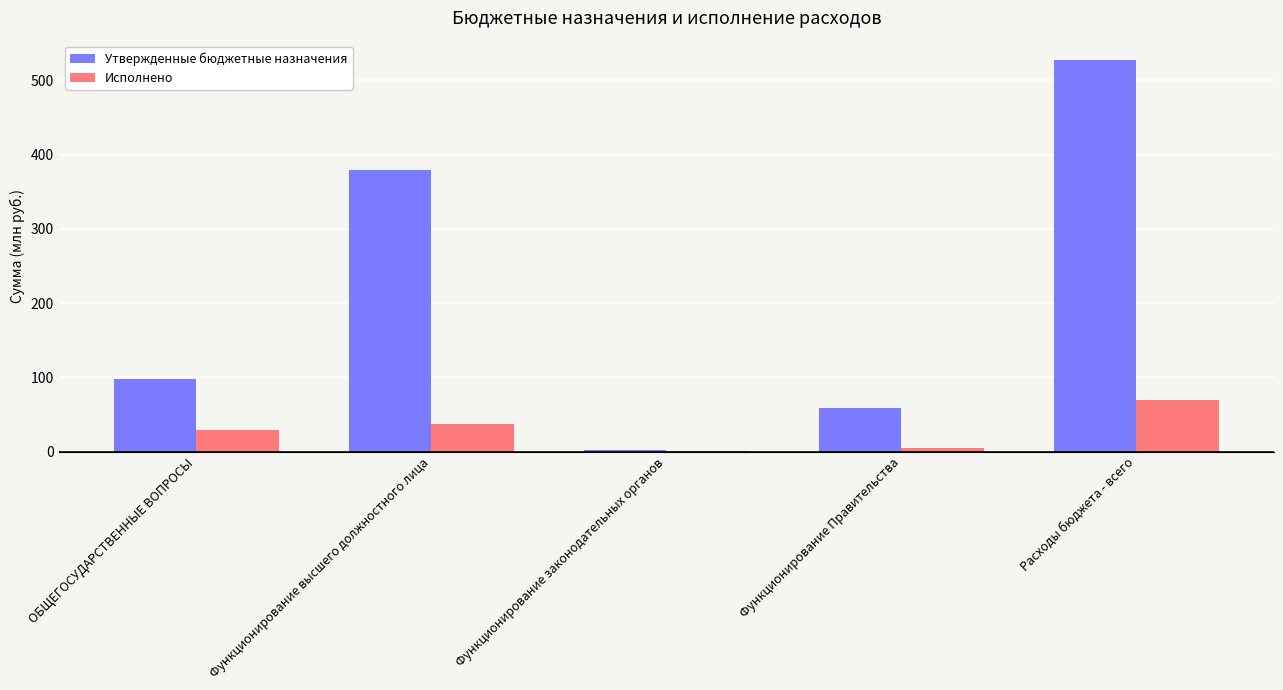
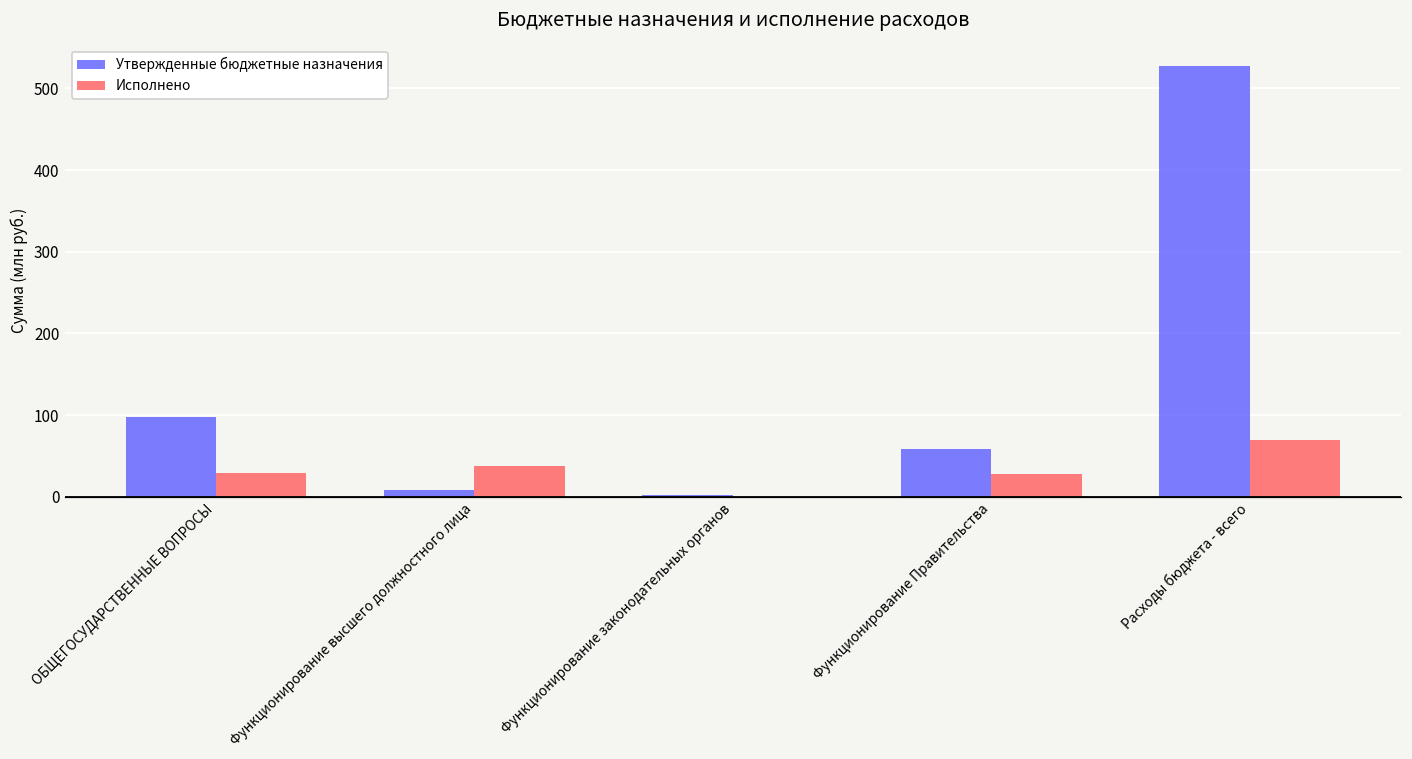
Утвержденные бюджетные назначения, Функционирование высшего должностного лица: 380 -> 10
Исполнено, Функционирование Правительства: 0 -> 30
